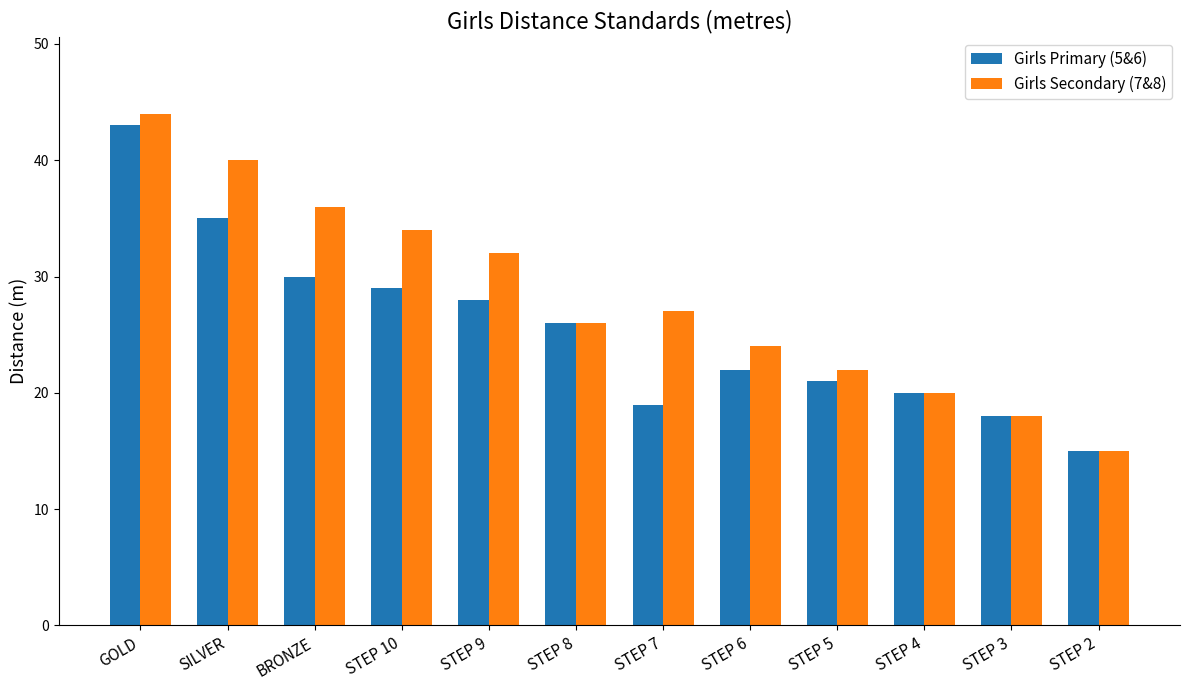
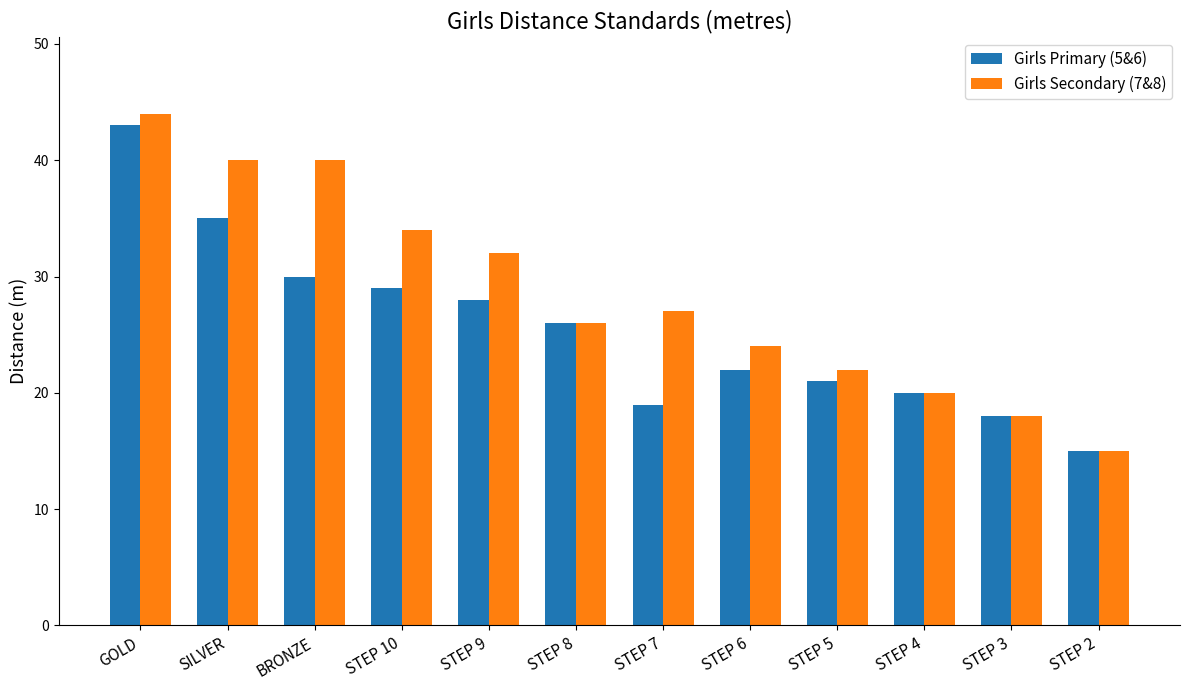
Girls Secondary (7&8), BRONZE: 36 -> 40
